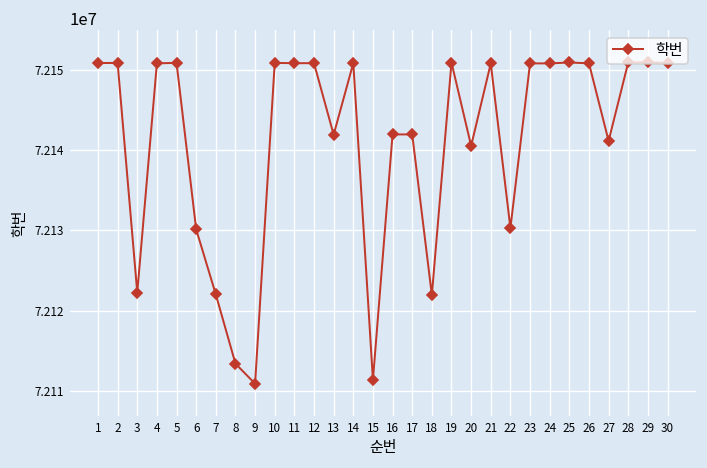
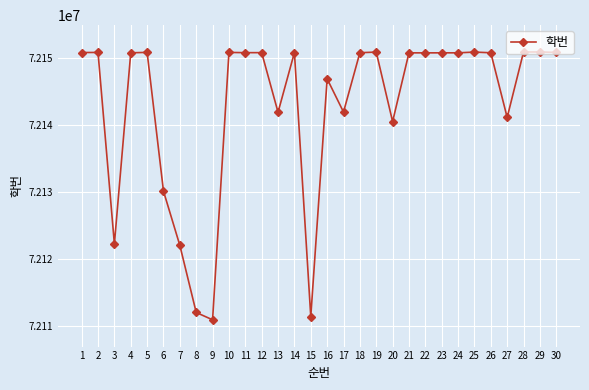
8: 72113000 -> 72112000
16: 72142000 -> 72147000
18: 72122000 -> 72151000
22: 72130000 -> 72151000
